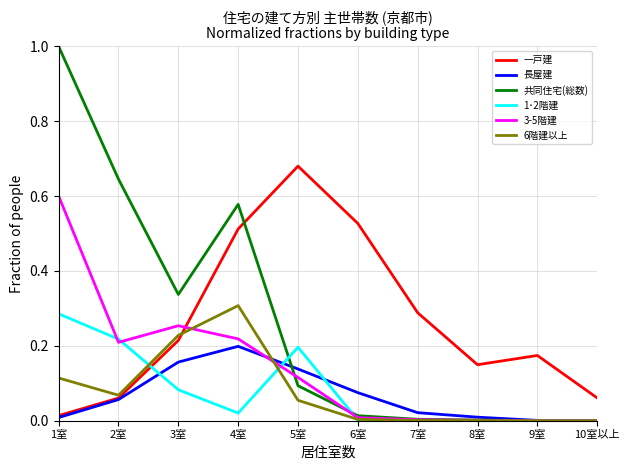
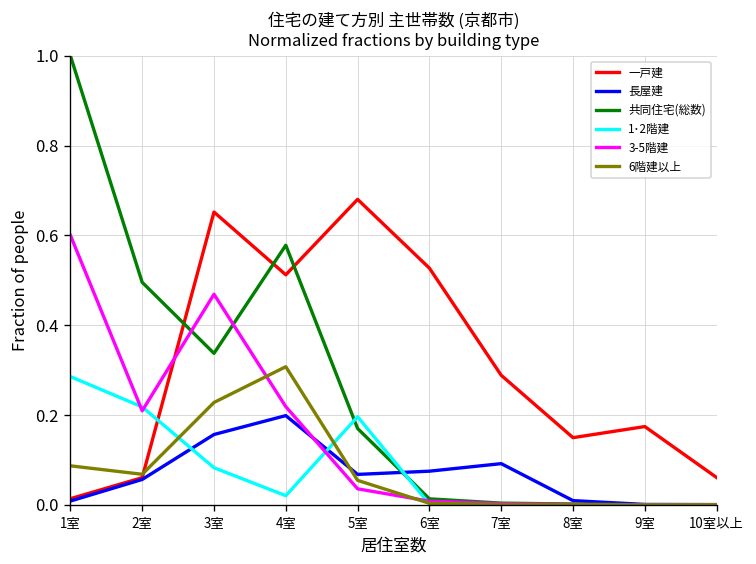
6階建以上, 1室: 0.11 -> 0.09
共同住宅(総数), 2室: 0.65 -> 0.50
一戸建, 3室: 0.21 -> 0.65
3-5階建, 3室: 0.25 -> 0.47
長屋建, 5室: 0.14 -> 0.07
共同住宅(総数), 5室: 0.09 -> 0.17
3-5階建, 5室: 0.12 -> 0.04
長屋建, 7室: 0.02 -> 0.09
